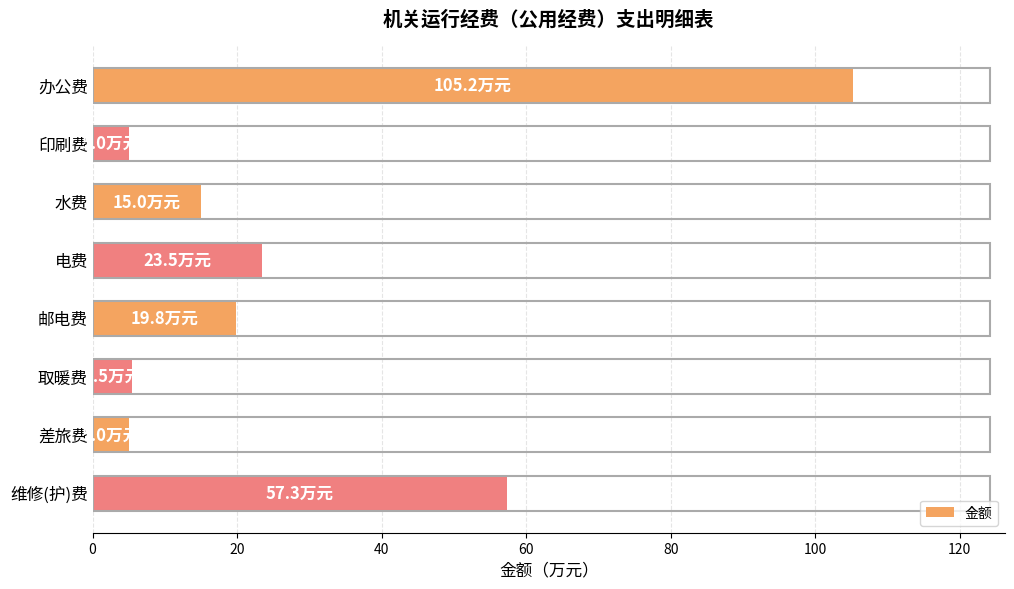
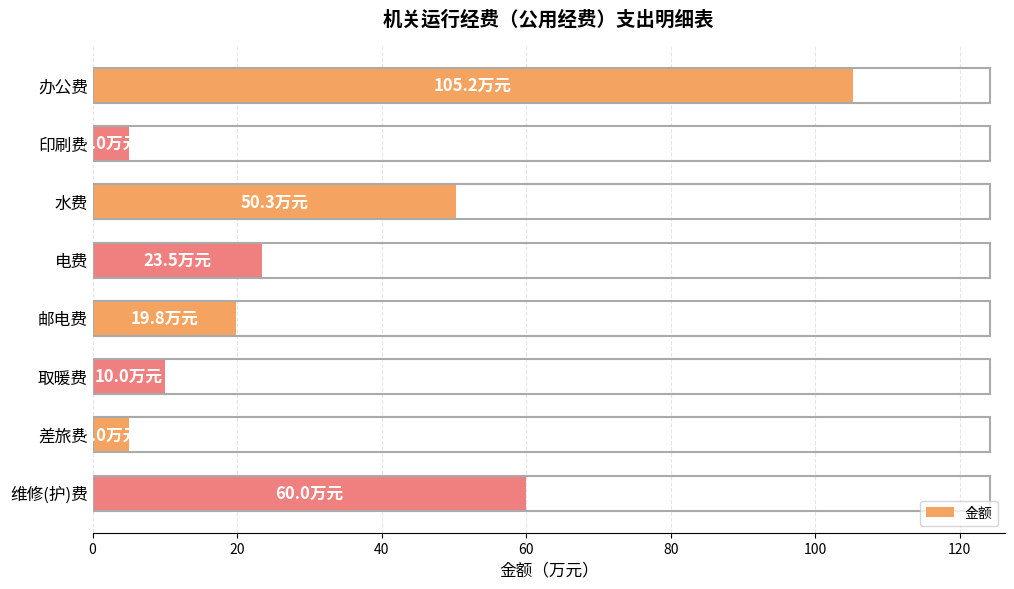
水费: 15.0 -> 50.3
取暖费: 5.5 -> 10.0
维修(护)费: 57.3 -> 60.0
